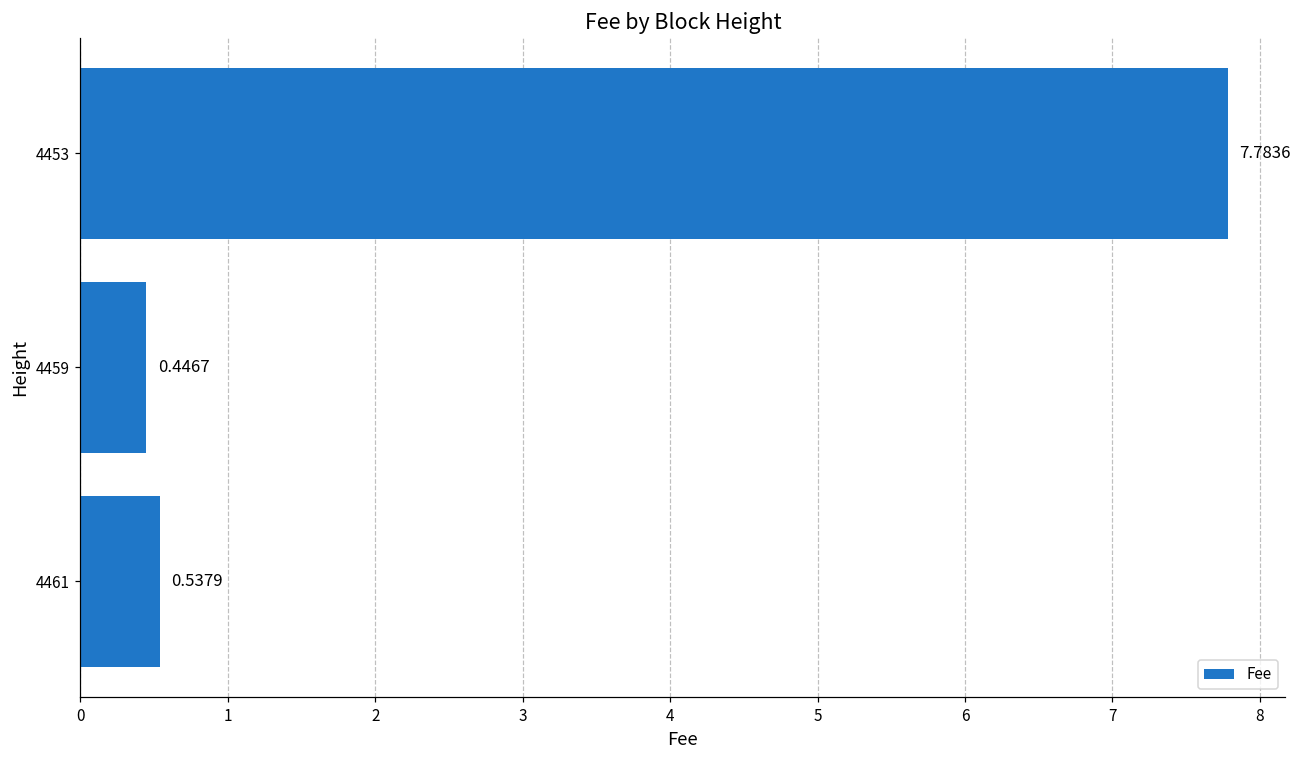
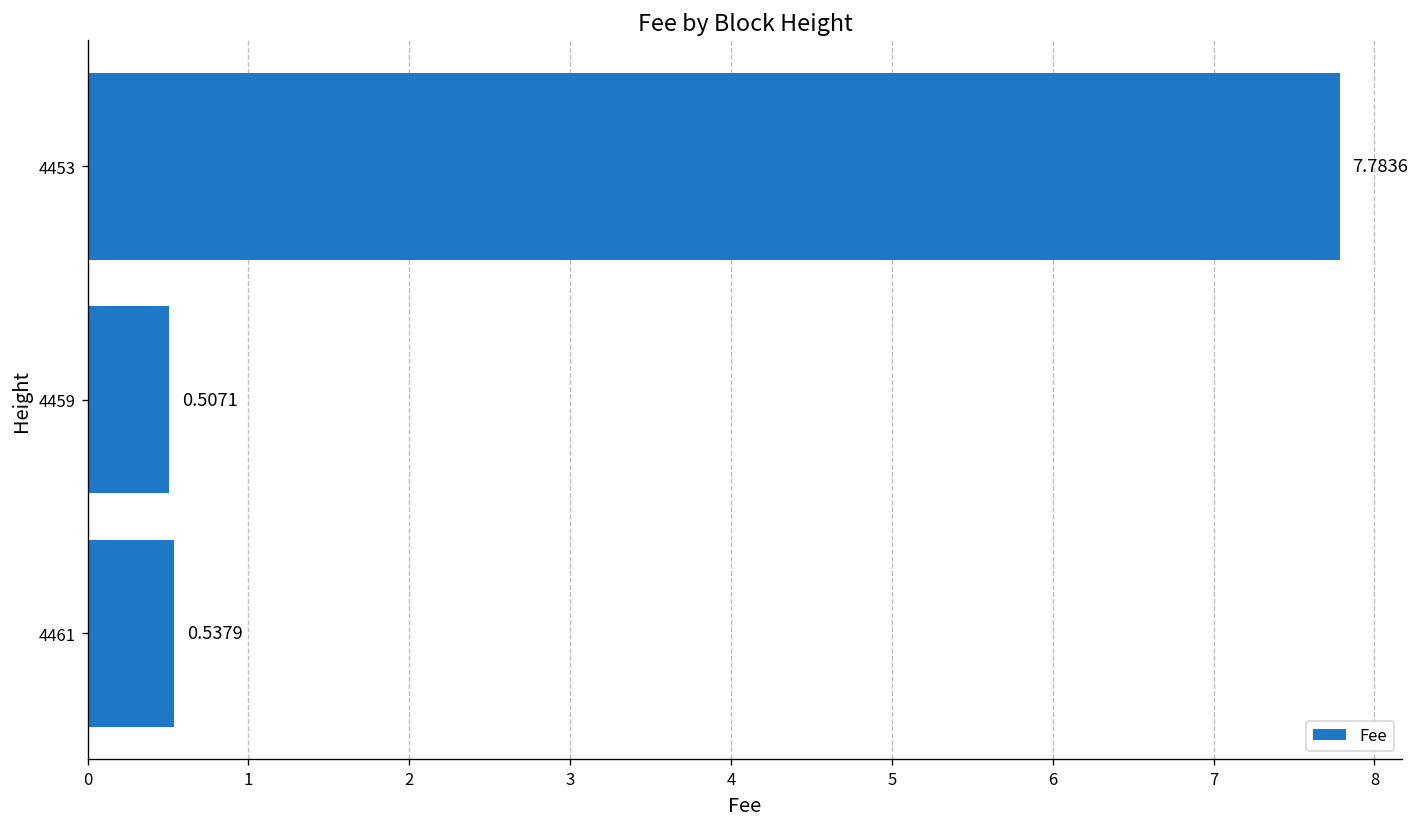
4459: 0.4467 -> 0.5071
